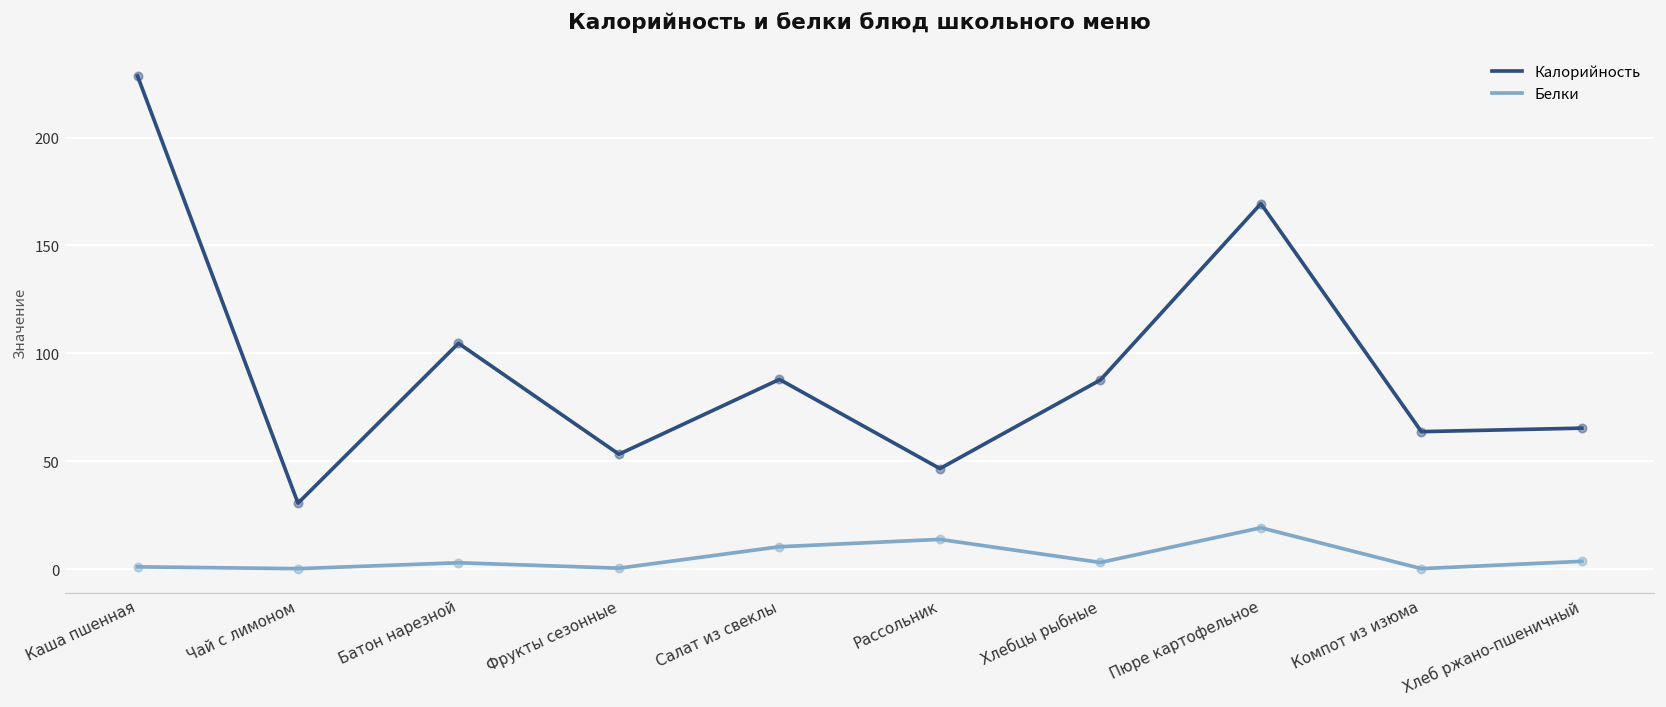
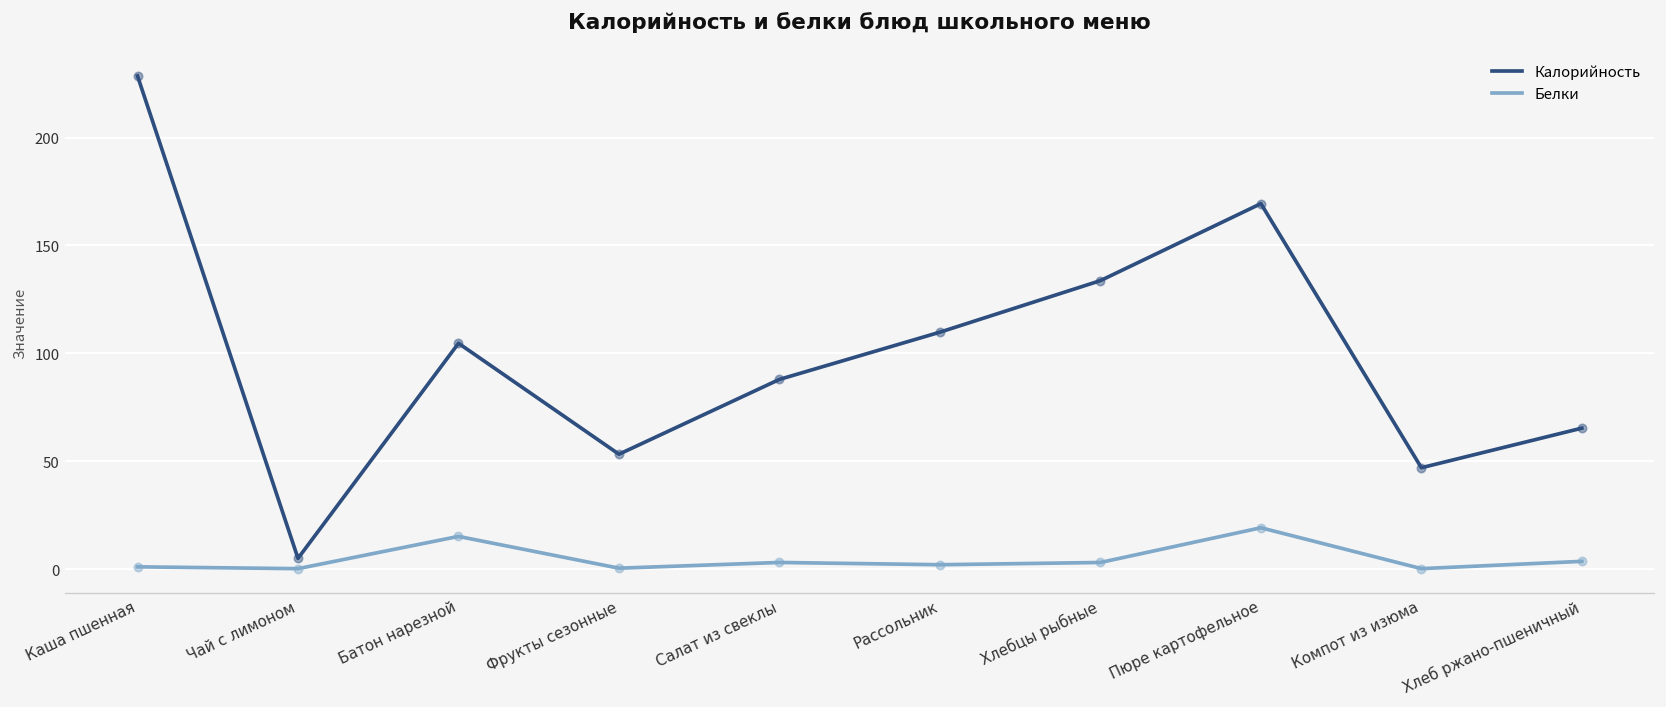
Калорийность, Чай с лимоном: 31 -> 5
Белки, Батон нарезной: 3 -> 15
Белки, Салат из свеклы: 10 -> 3
Калорийность, Рассольник: 47 -> 110
Белки, Рассольник: 14 -> 2
Калорийность, Хлебцы рыбные: 88 -> 134
Калорийность, Компот из изюма: 64 -> 47
